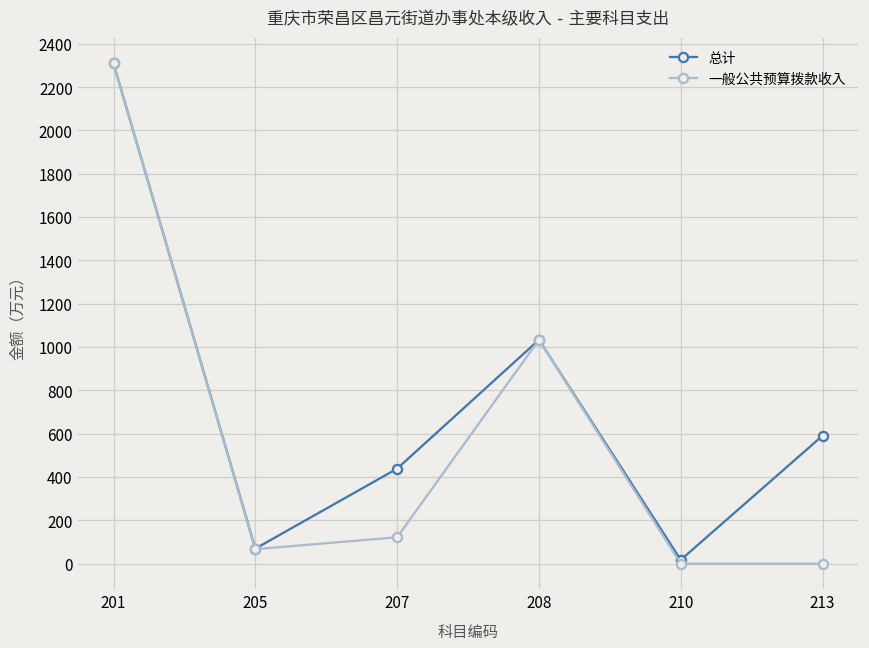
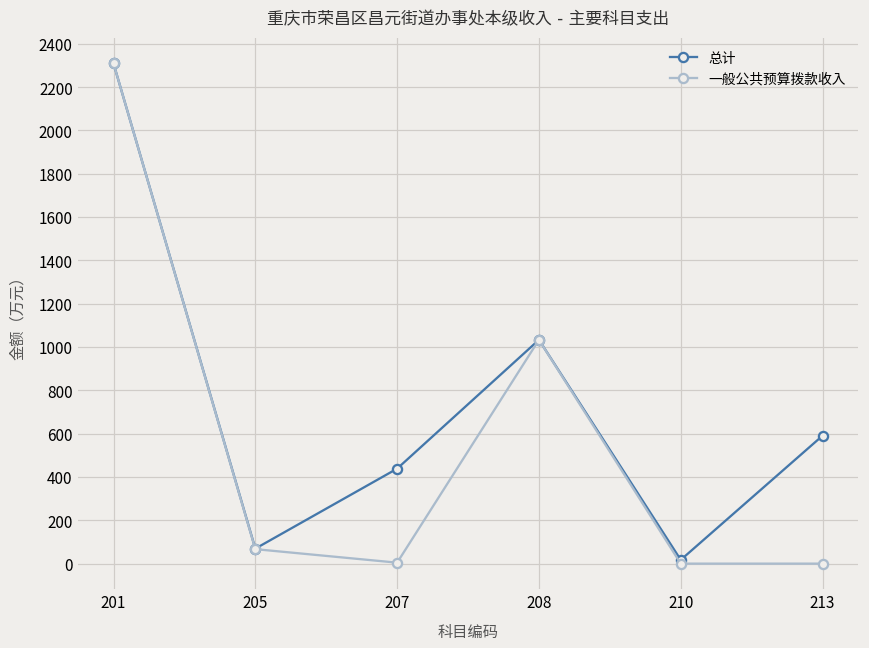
一般公共预算拨款收入, 207: 120 -> 0
